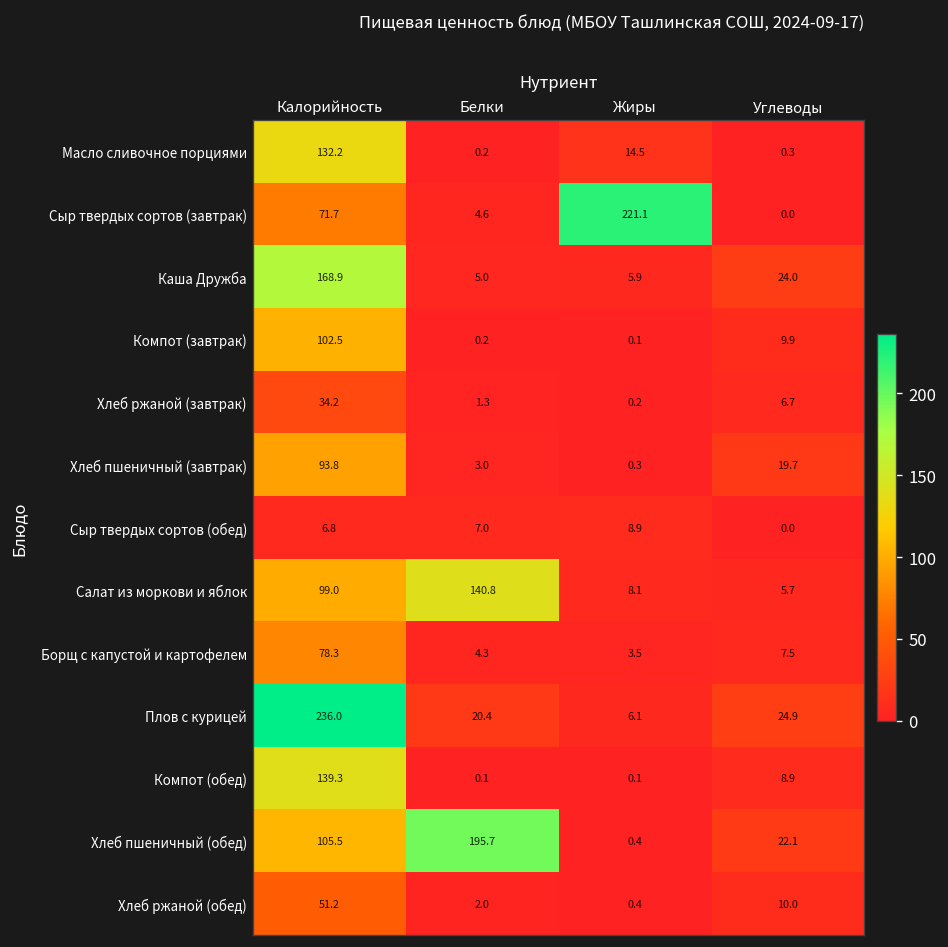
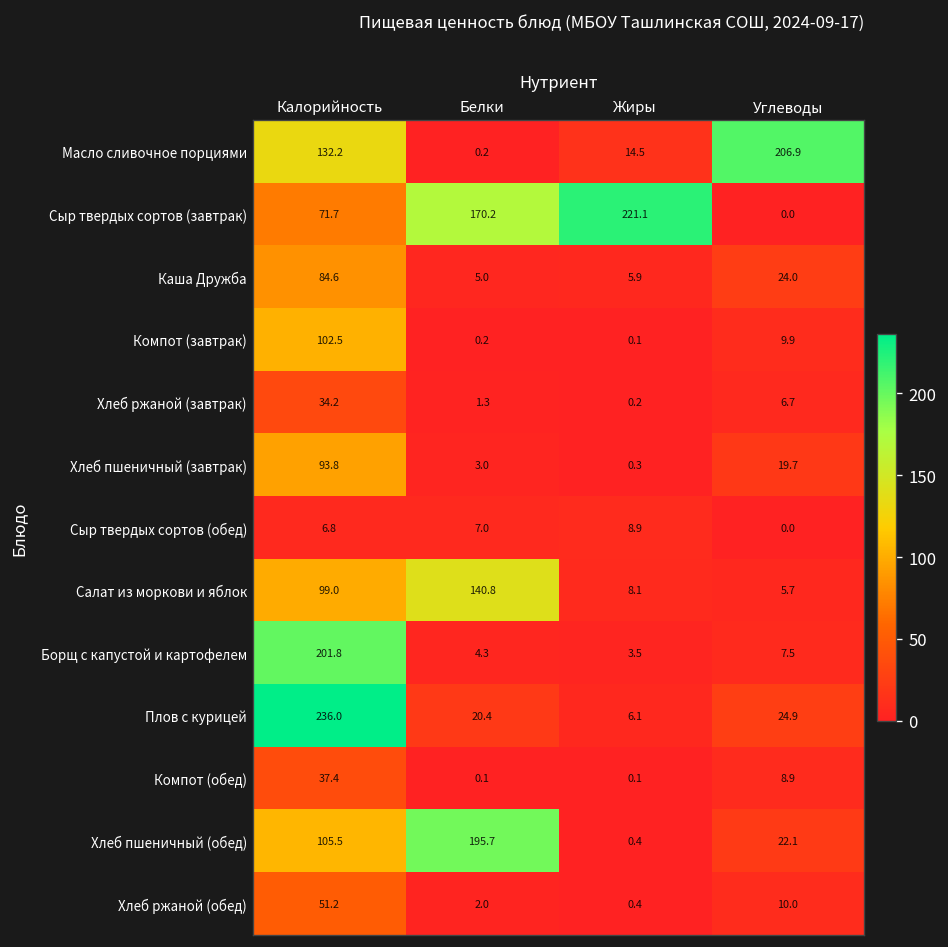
Масло сливочное порциями, Углеводы: 0.3 -> 206.9
Сыр твердых сортов (завтрак), Белки: 4.6 -> 170.2
Каша Дружба, Калорийность: 168.9 -> 84.6
Борщ с капустой и картофелем, Калорийность: 78.3 -> 201.8
Компот (обед), Калорийность: 139.3 -> 37.4
